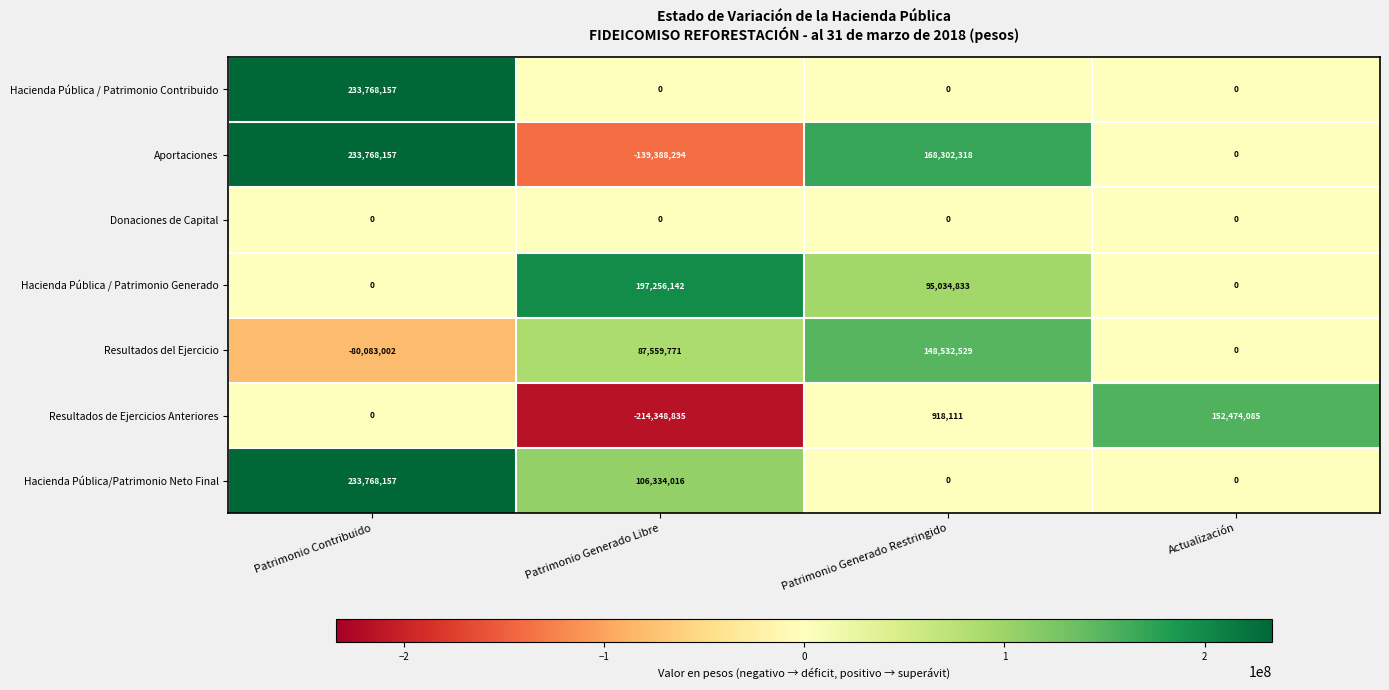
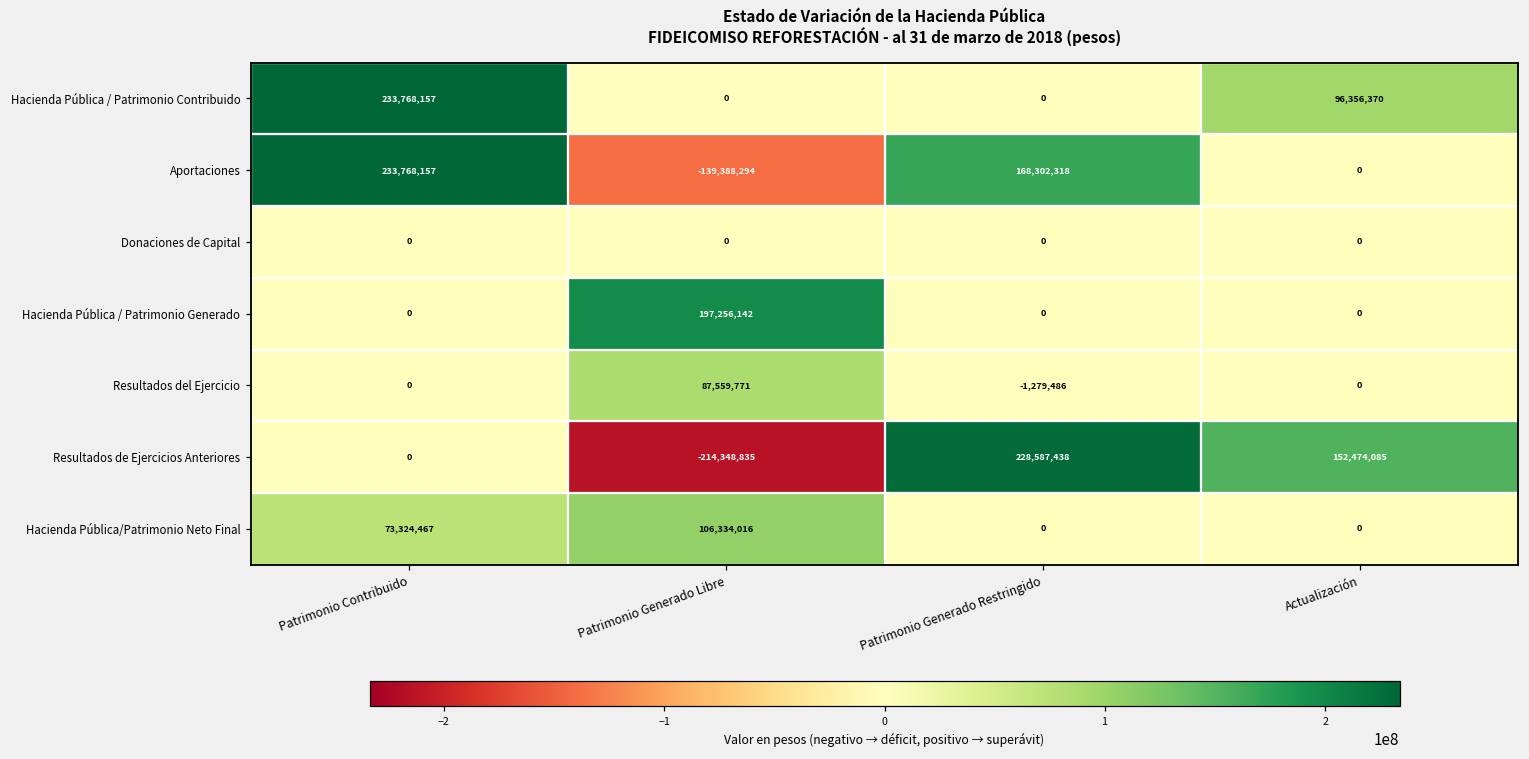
Hacienda Pública / Patrimonio Contribuido, Actualización: 0 -> 96,356,370
Hacienda Pública / Patrimonio Generado, Patrimonio Generado Restringido: 95,034,833 -> 0
Resultados del Ejercicio, Patrimonio Contribuido: -80,083,002 -> 0
Resultados del Ejercicio, Patrimonio Generado Restringido: 148,532,529 -> -1,279,486
Resultados de Ejercicios Anteriores, Patrimonio Generado Restringido: 918,111 -> 228,587,438
Hacienda Pública/Patrimonio Neto Final, Patrimonio Contribuido: 233,768,157 -> 73,324,467
